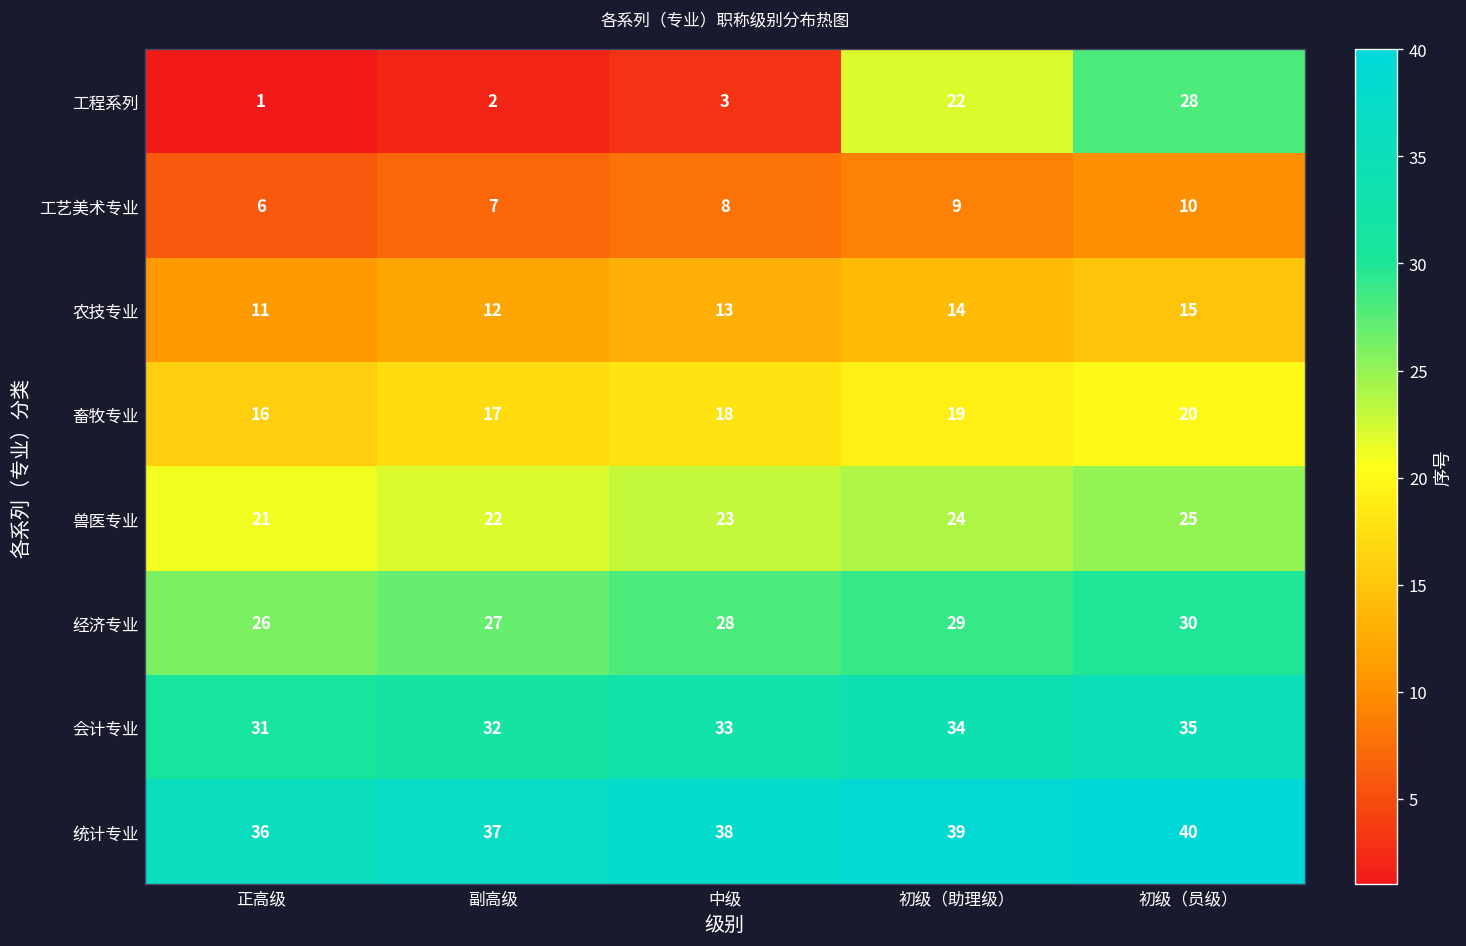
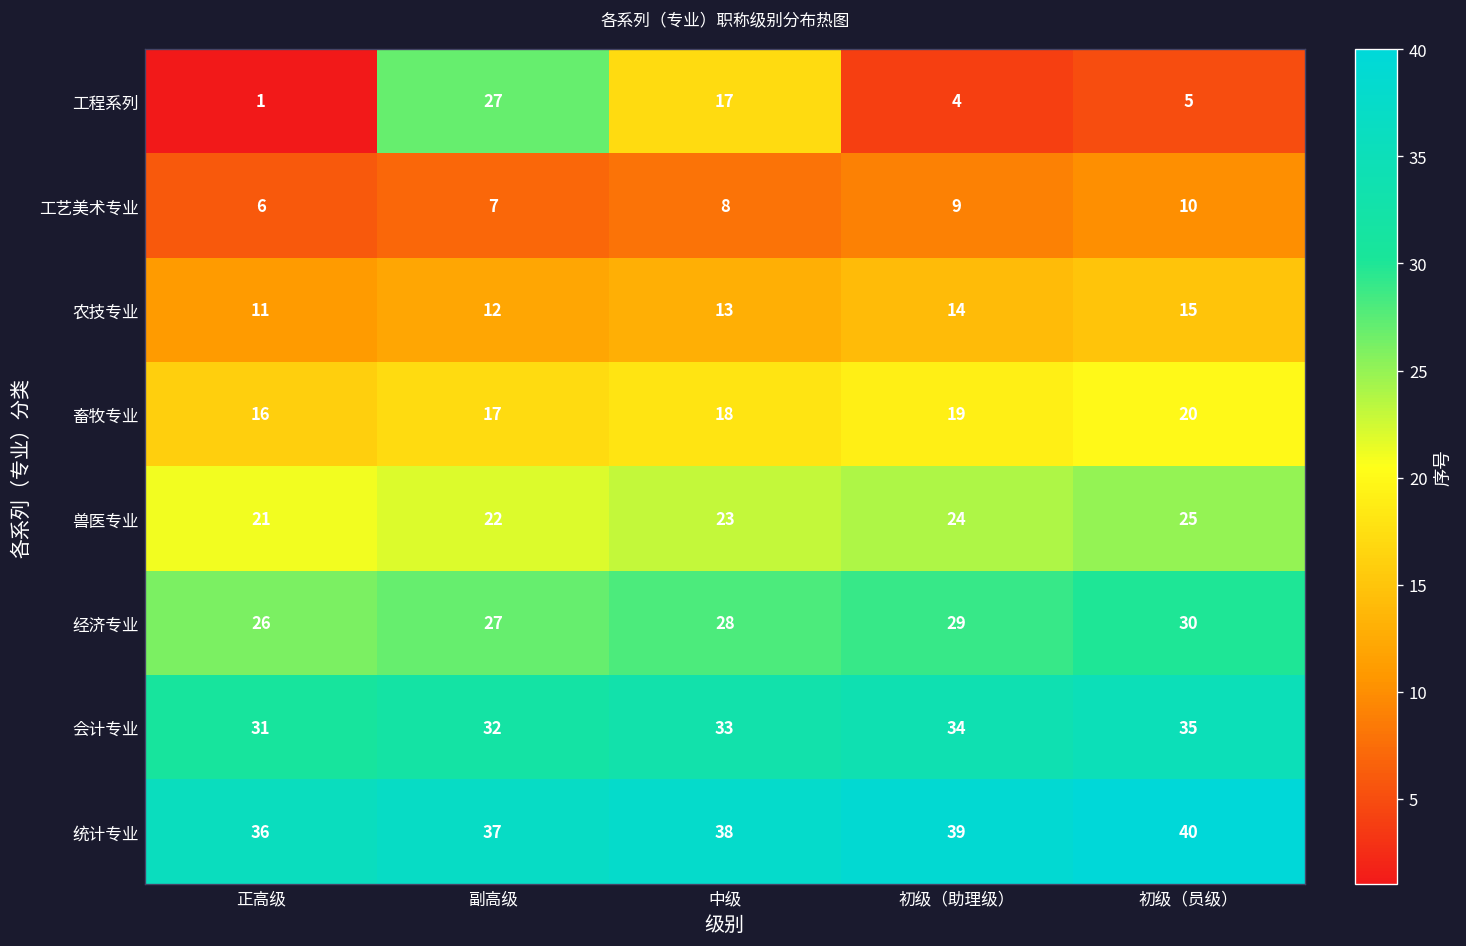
工程系列, 副高级: 2 -> 27
工程系列, 中级: 3 -> 17
工程系列, 初级（助理级）: 22 -> 4
工程系列, 初级（员级）: 28 -> 5
